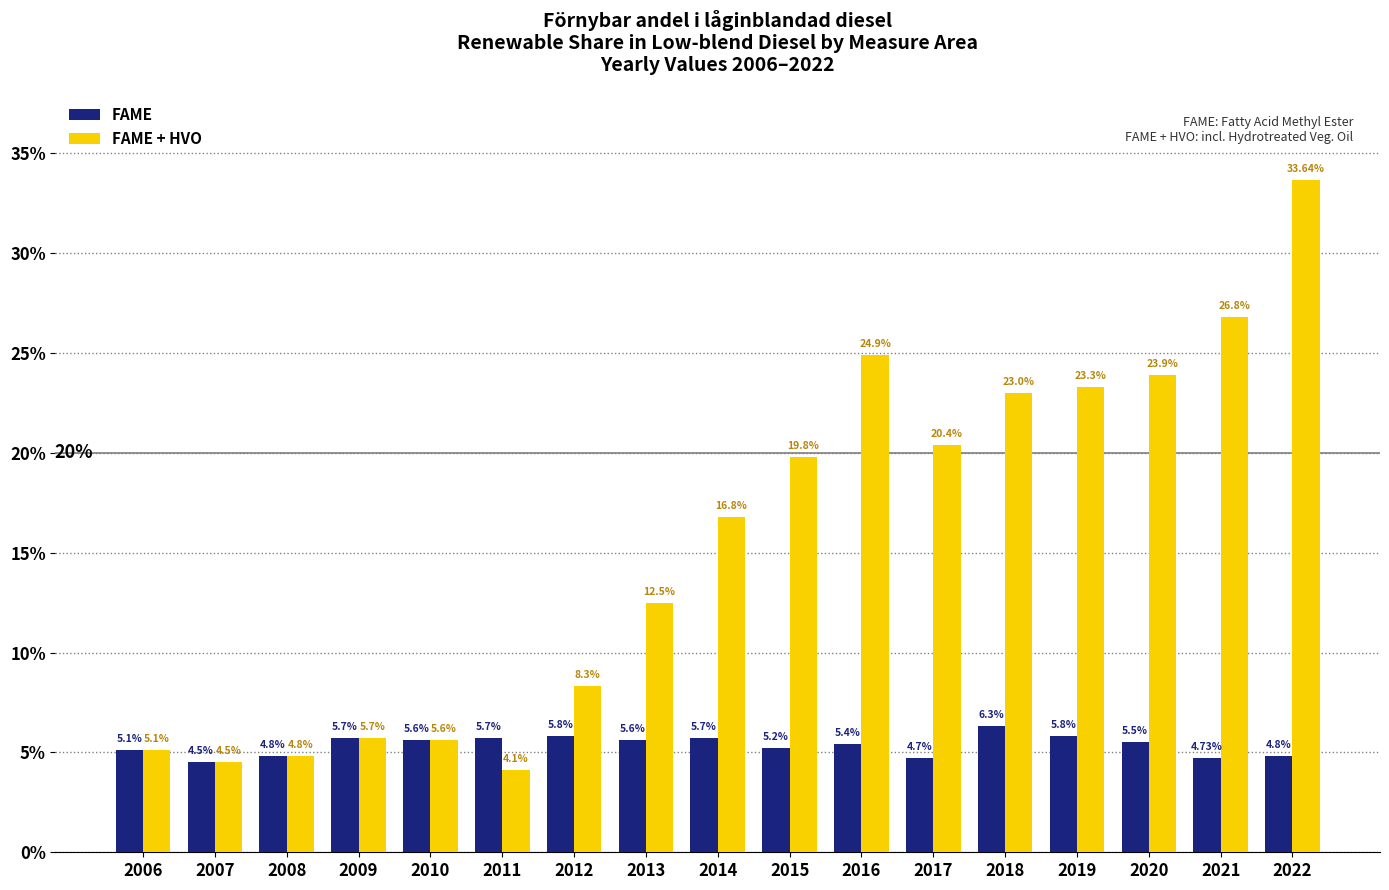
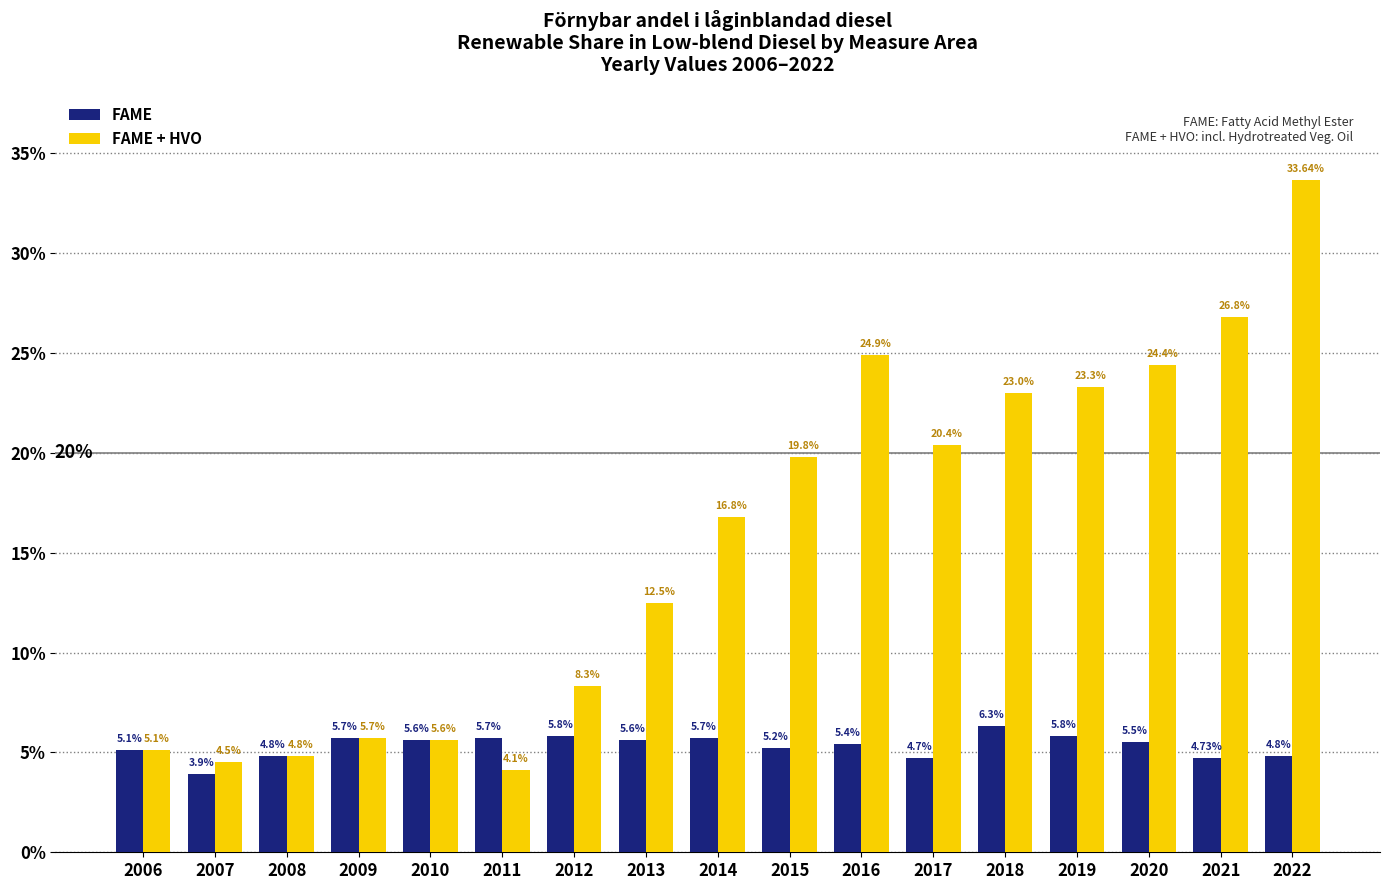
FAME, 2007: 4.5% -> 3.9%
FAME + HVO, 2020: 23.9% -> 24.4%
